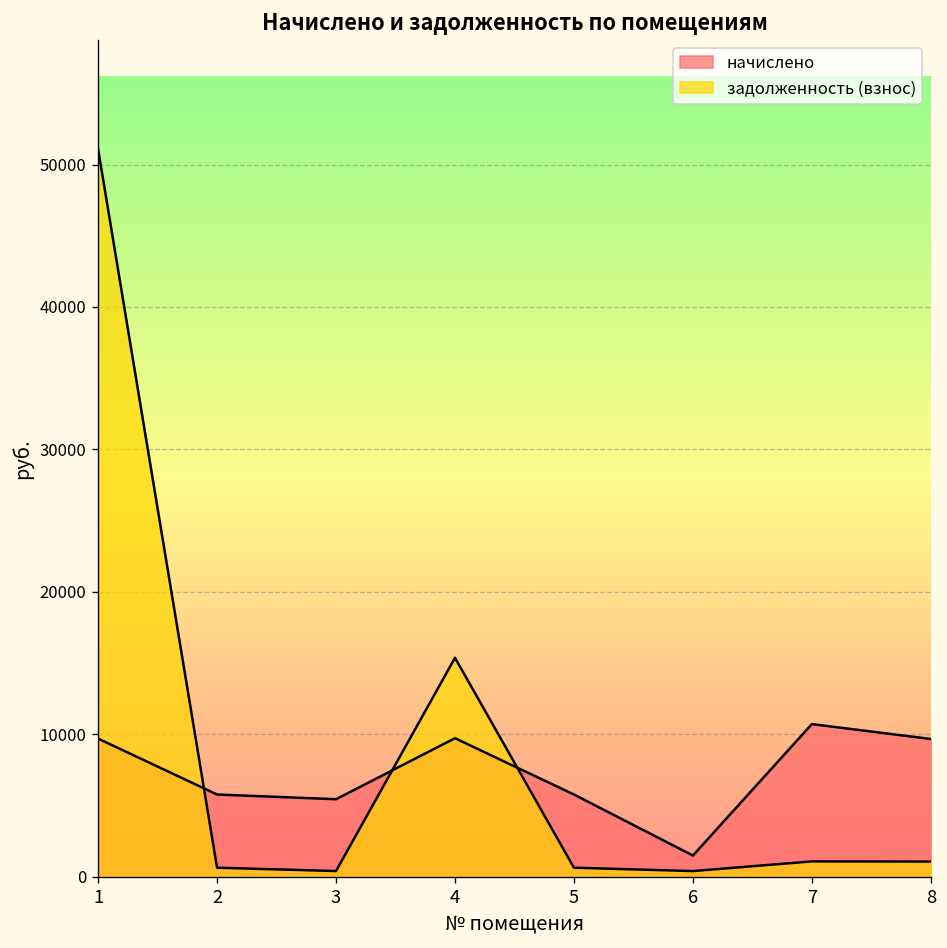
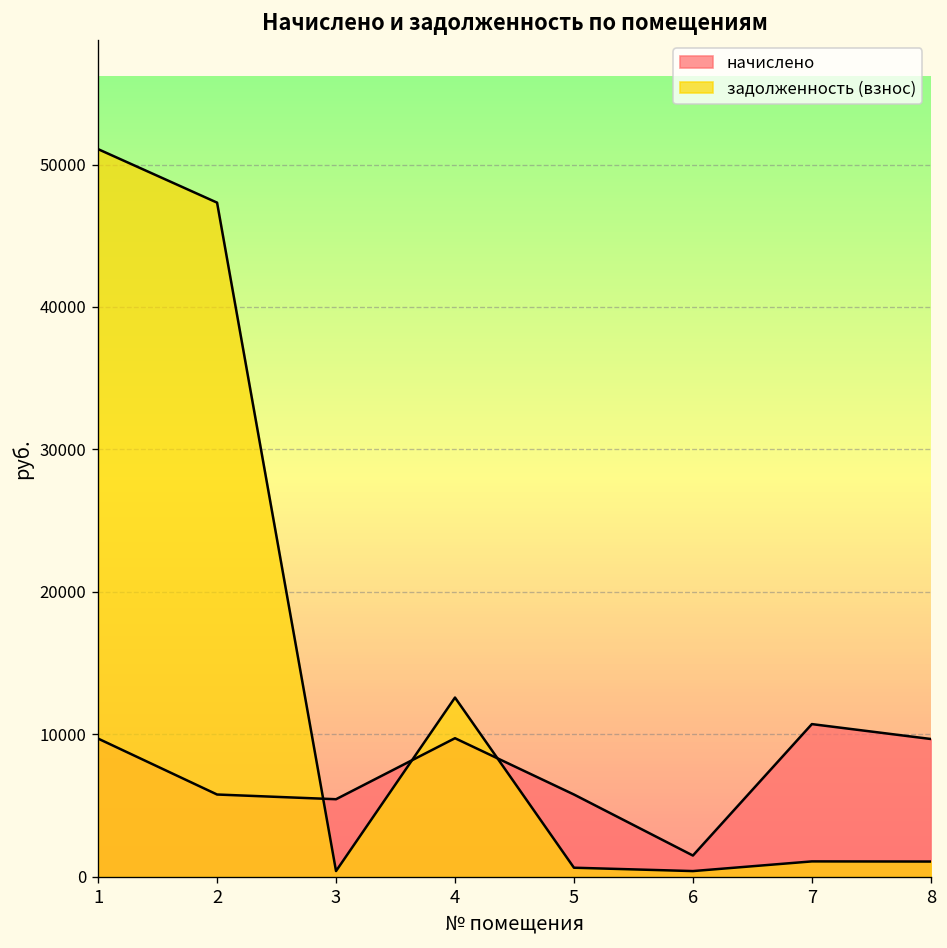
задолженность (взнос), 2: 600 -> 47300
задолженность (взнос), 4: 15400 -> 12600
